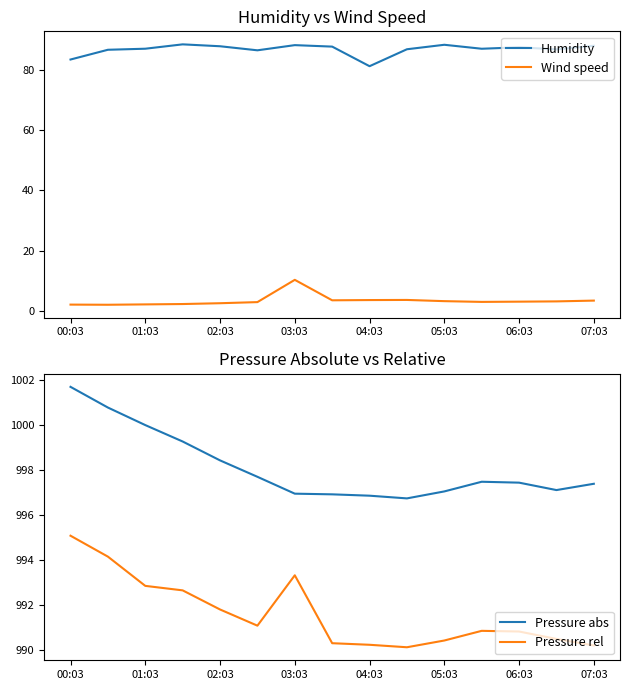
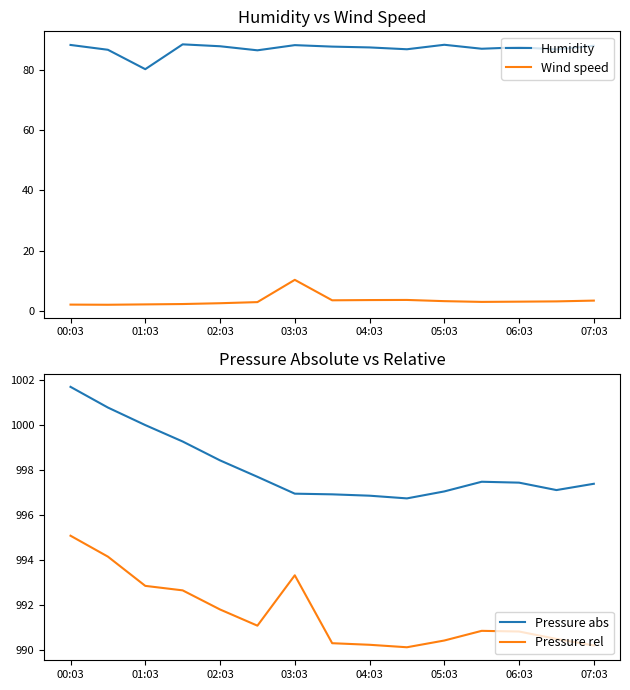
Humidity vs Wind Speed, Humidity, 00:03: 84 -> 88
Humidity vs Wind Speed, Humidity, 01:03: 87 -> 80
Humidity vs Wind Speed, Humidity, 04:03: 81 -> 88
